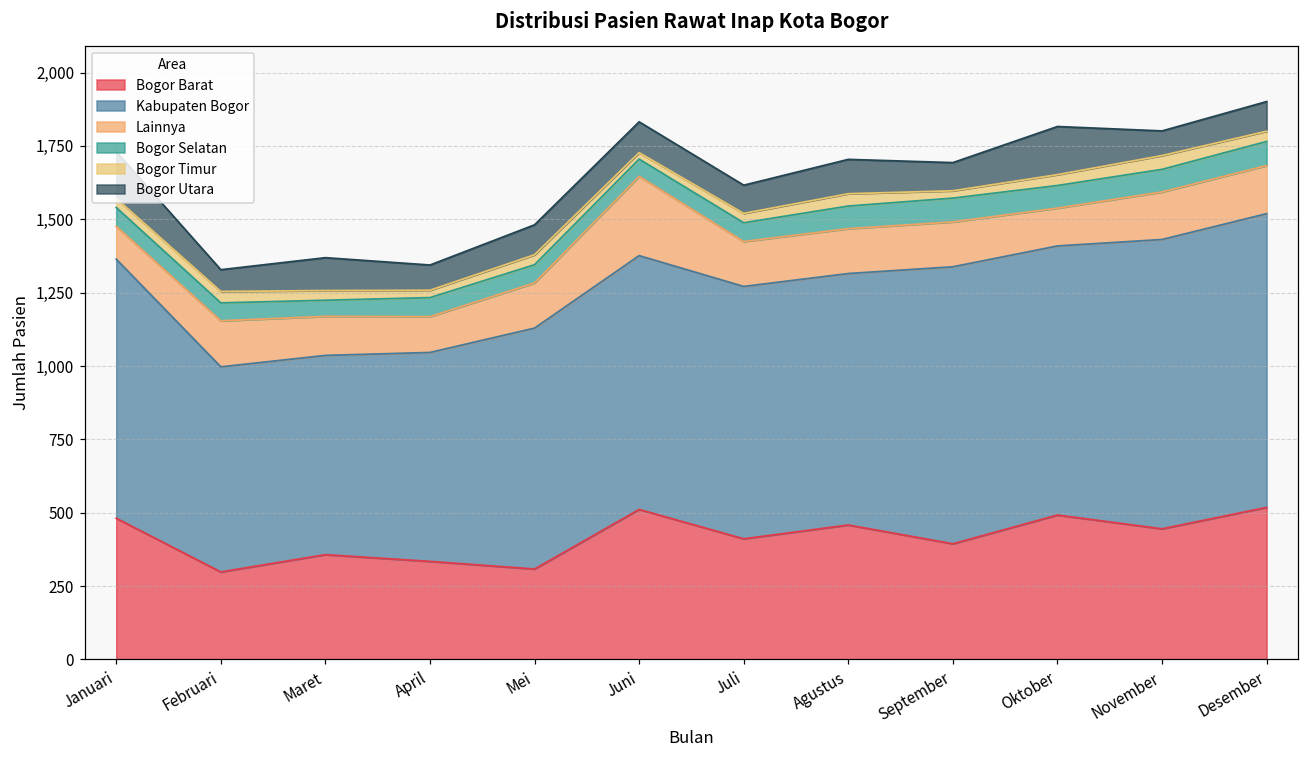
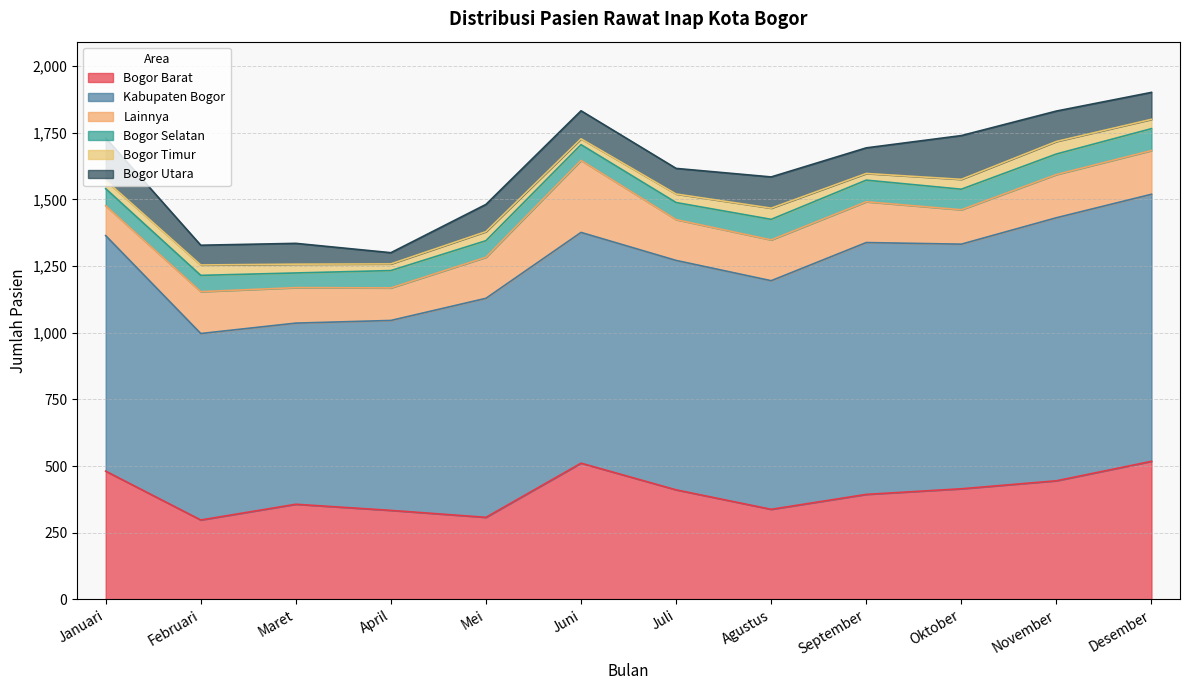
Bogor Utara, Maret: 110 -> 80
Bogor Utara, April: 90 -> 40
Bogor Barat, Agustus: 460 -> 340
Bogor Barat, Oktober: 490 -> 420
Bogor Utara, November: 80 -> 110
